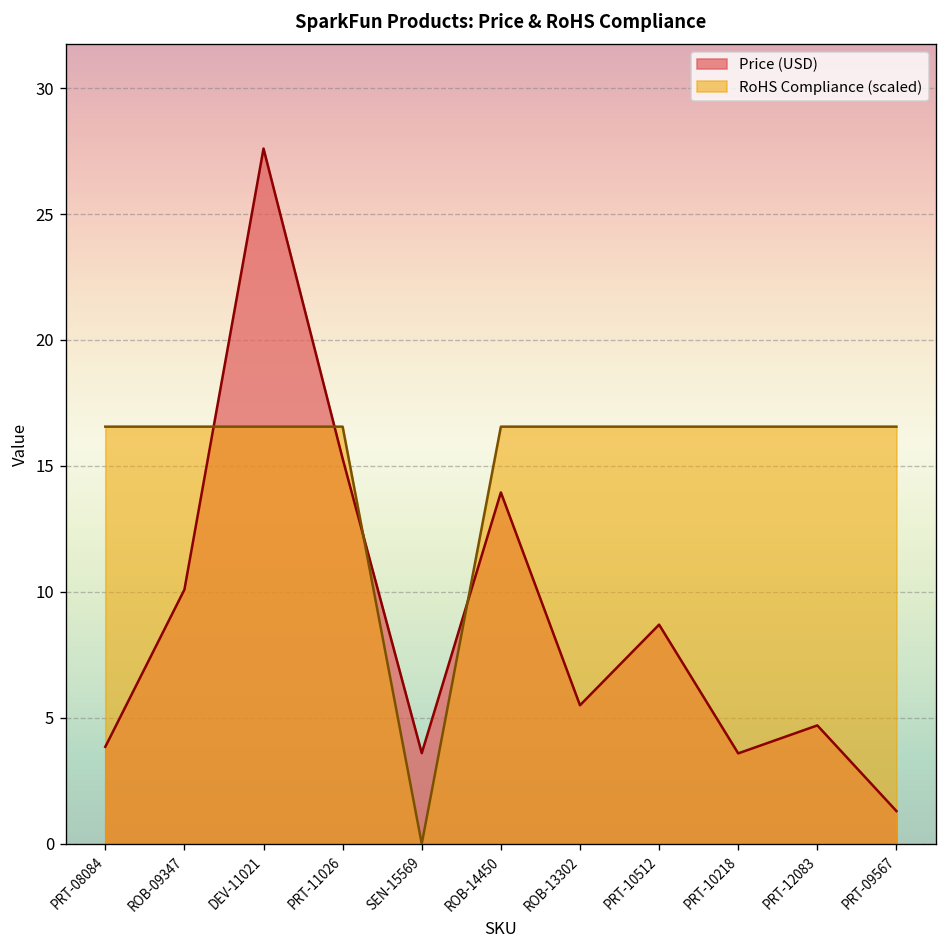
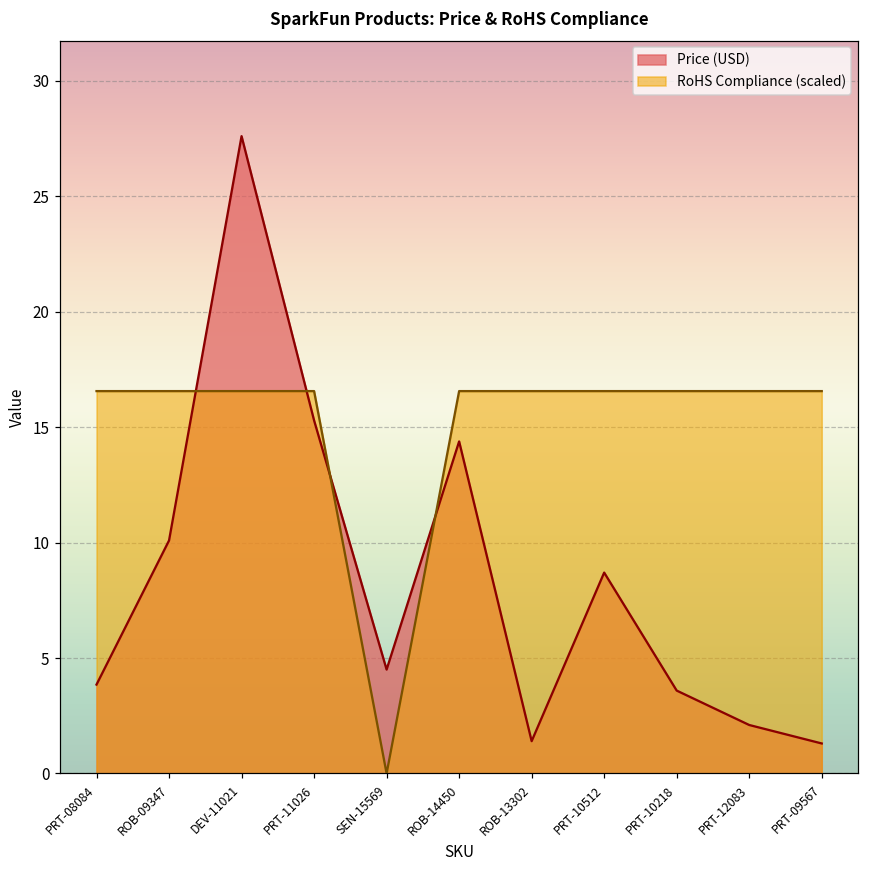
Price (USD), SEN-15569: 3.6 -> 4.5
Price (USD), ROB-14450: 14.0 -> 14.4
Price (USD), ROB-13302: 5.5 -> 1.4
Price (USD), PRT-12083: 4.7 -> 2.1
